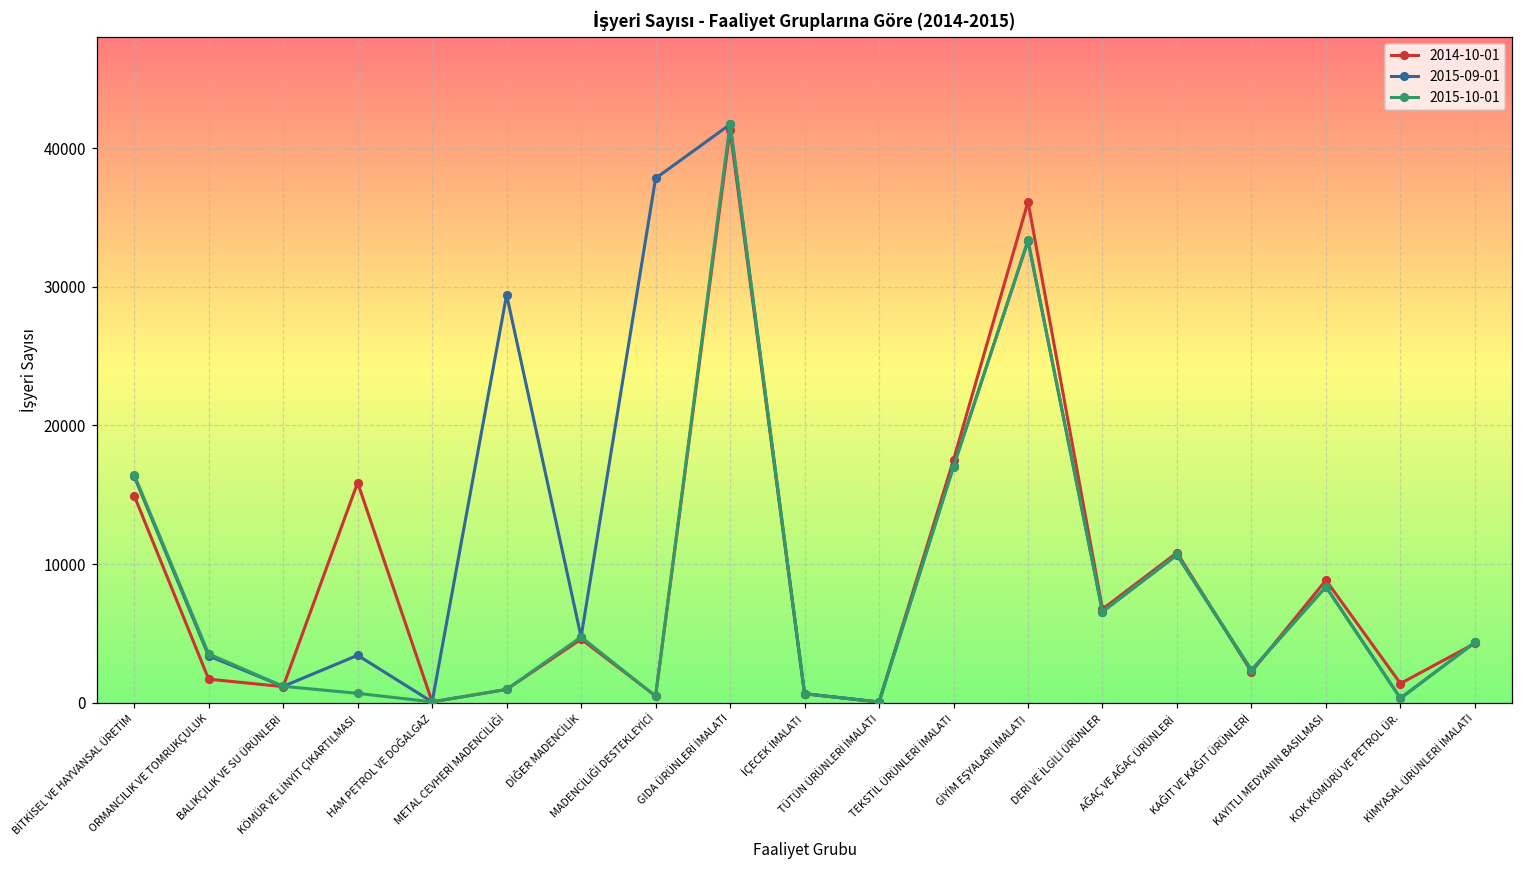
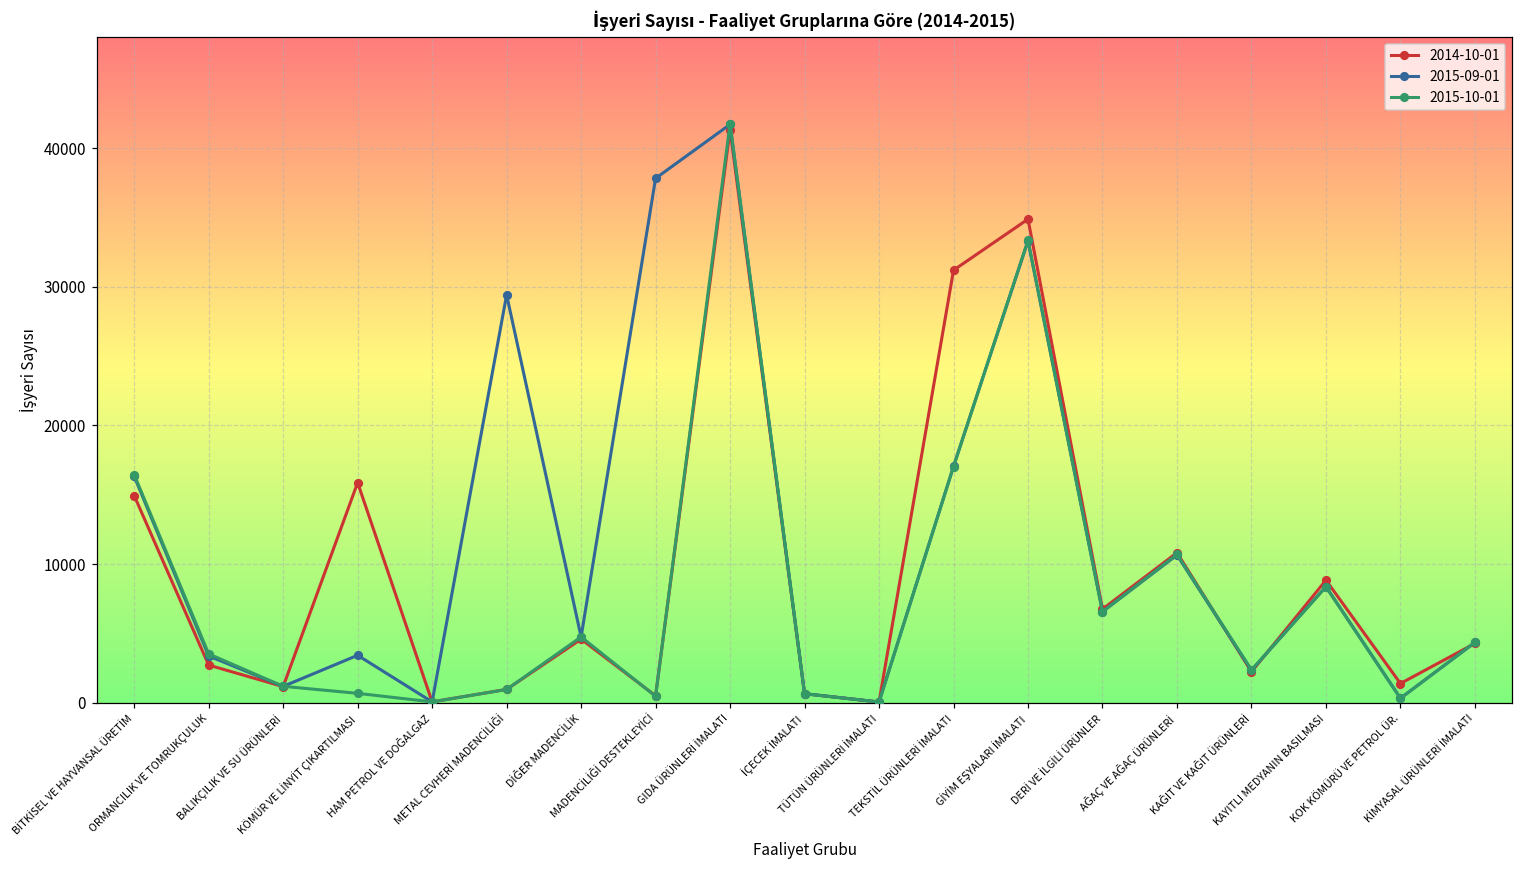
2014-10-01, ORMANCILIK VE TOMRUKÇULUK: 1700 -> 2700
2014-10-01, TEKSTİL ÜRÜNLERİ İMALATI: 17500 -> 31200
2014-10-01, GİYİM EŞYALARI İMALATI: 36100 -> 34900
